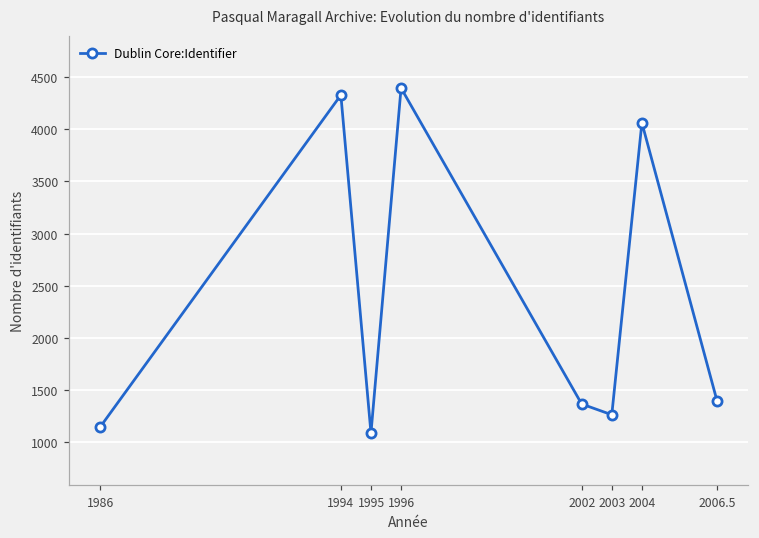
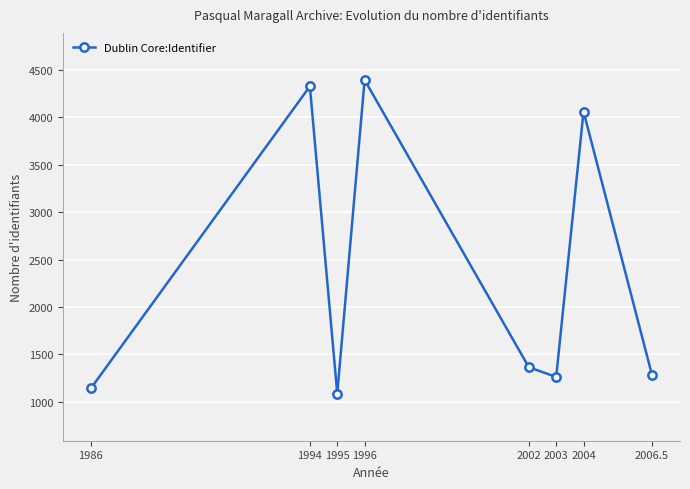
2006.5: 1400 -> 1300
